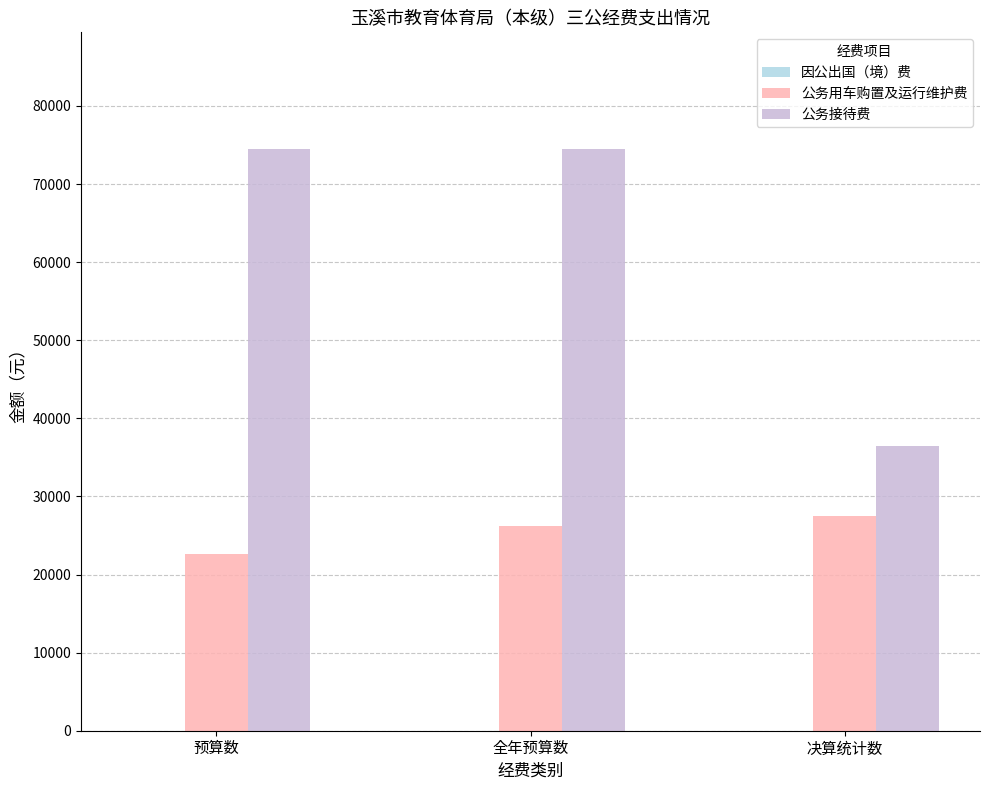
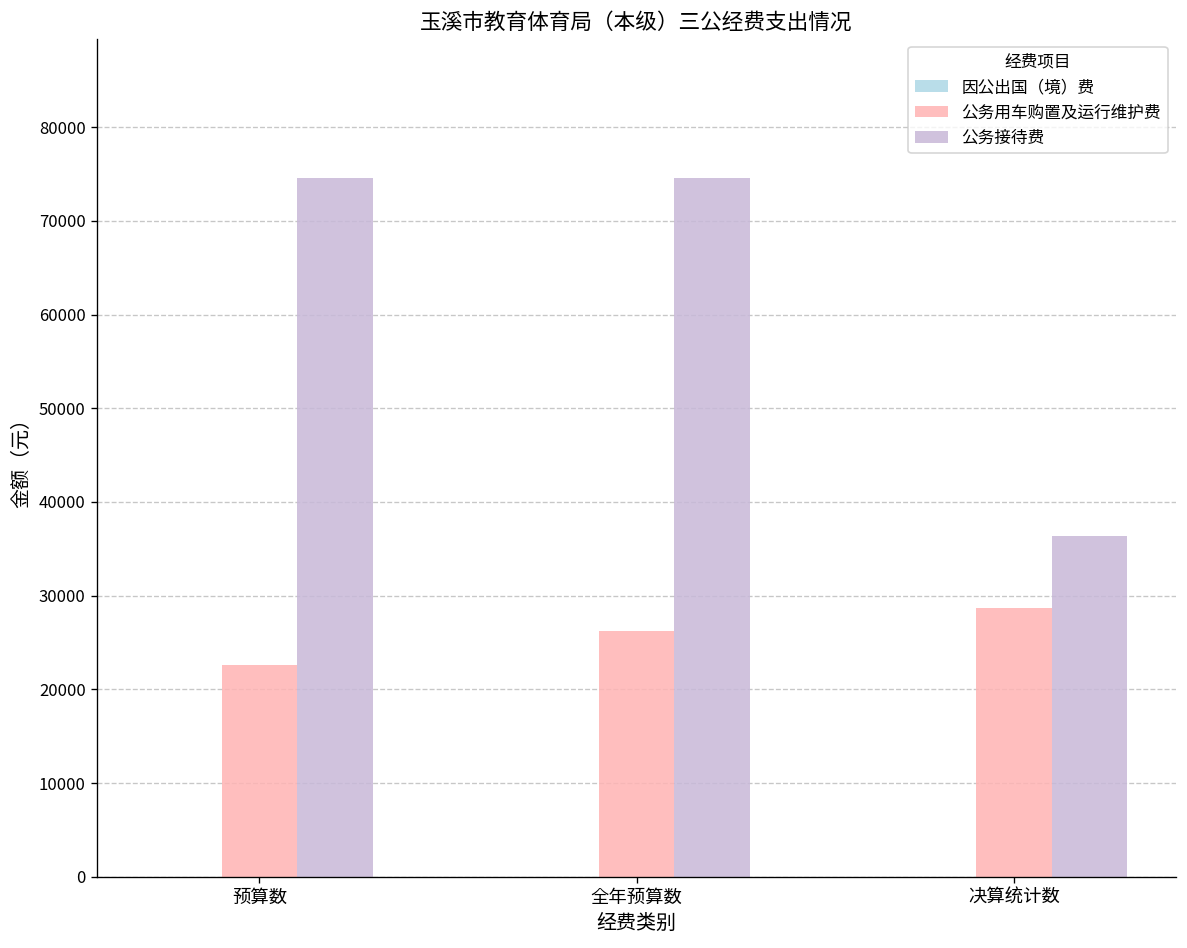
公务用车购置及运行维护费, 决算统计数: 28000 -> 29000
